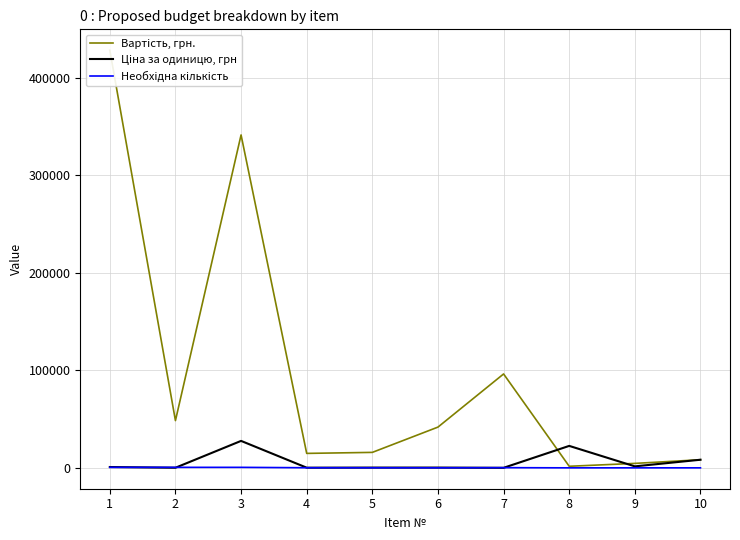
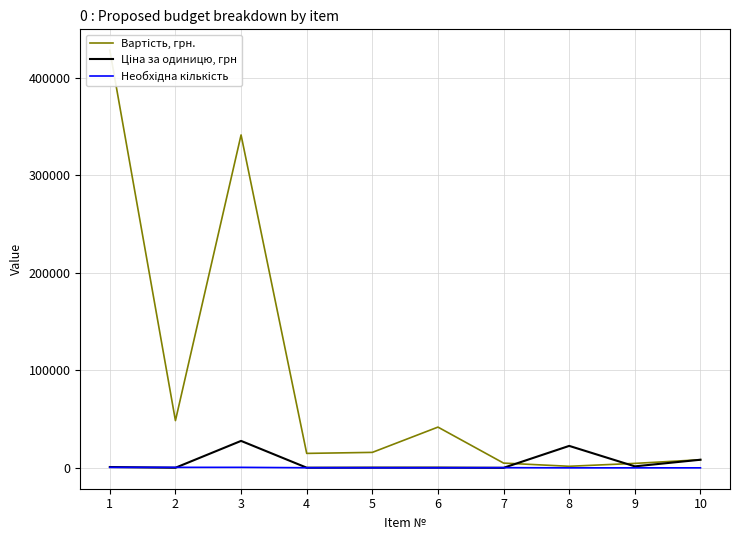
Вартість, грн., 7: 100000 -> 0
